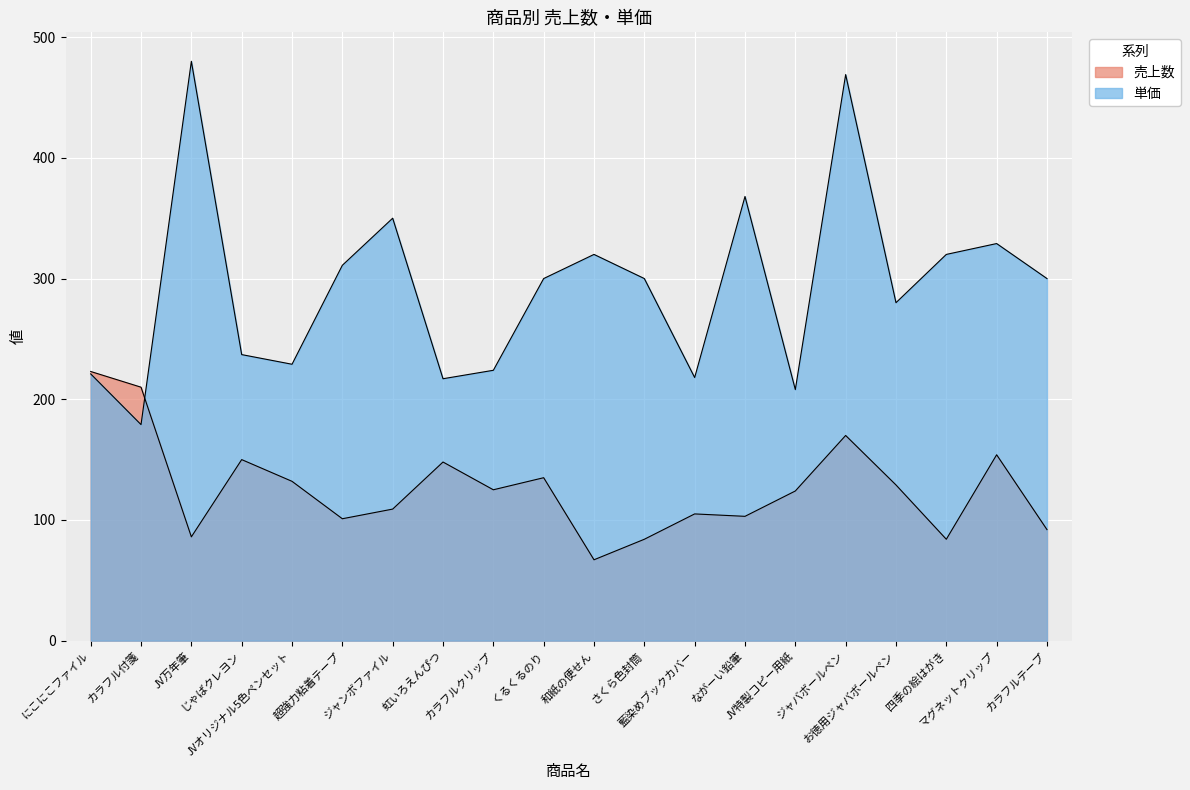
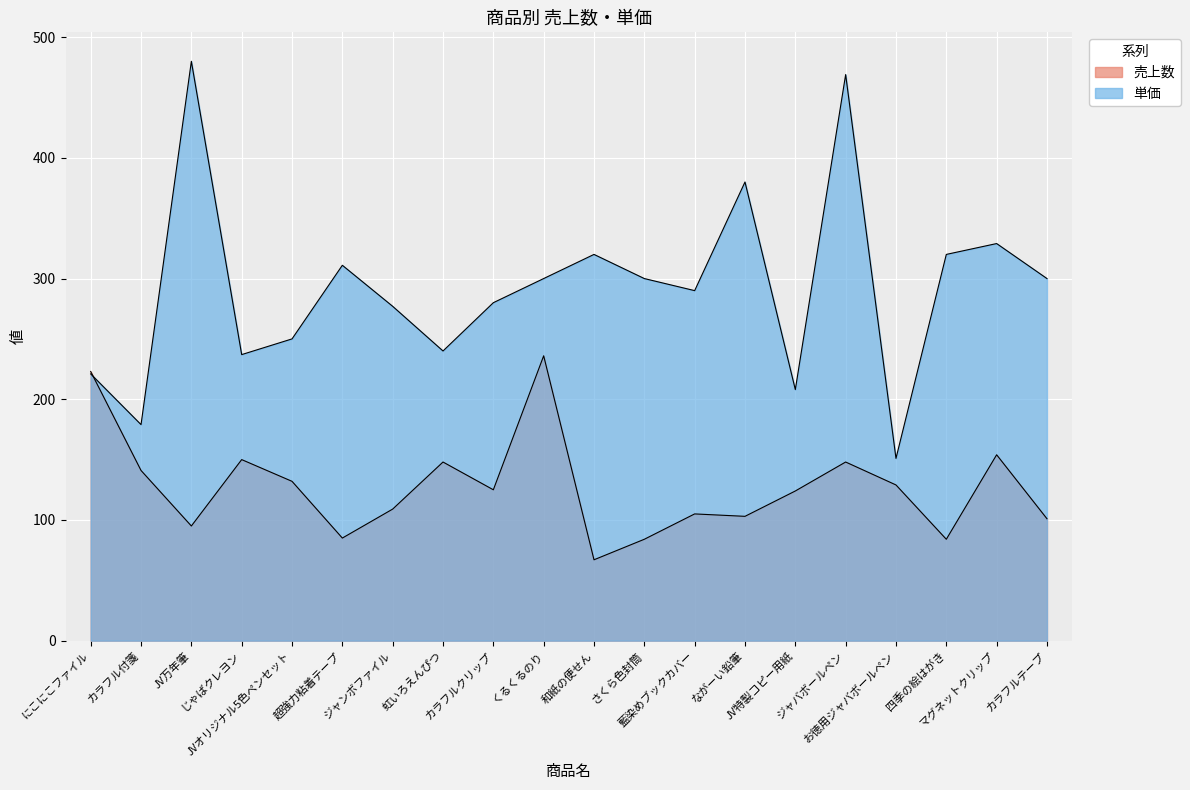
売上数, カラフル付箋: 210 -> 141
売上数, JV万年筆: 86 -> 95
単価, JVオリジナル5色ペンセット: 229 -> 250
売上数, 超強力粘着テープ: 101 -> 85
単価, ジャンボファイル: 350 -> 277
単価, 虹いろえんぴつ: 217 -> 240
単価, カラフルクリップ: 224 -> 280
売上数, くるくるのり: 135 -> 236
単価, 藍染めブックカバー: 218 -> 290
単価, ながーい鉛筆: 368 -> 380
売上数, ジャバボールペン: 170 -> 148
単価, お徳用ジャバボールペン: 280 -> 151
売上数, カラフルテープ: 92 -> 101
